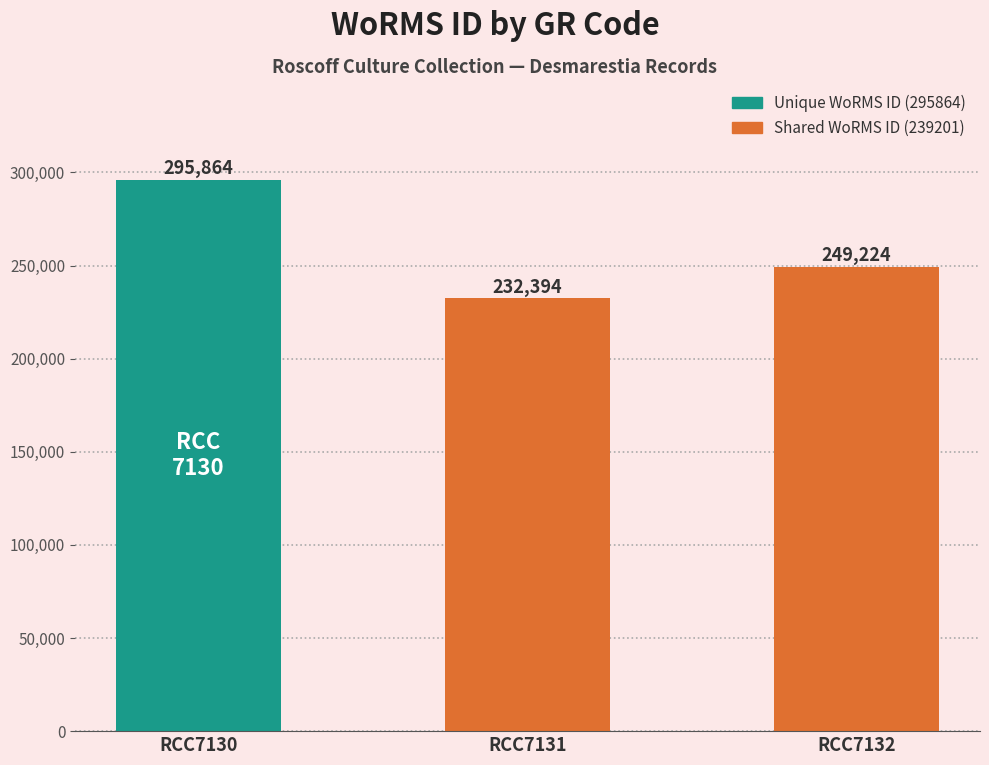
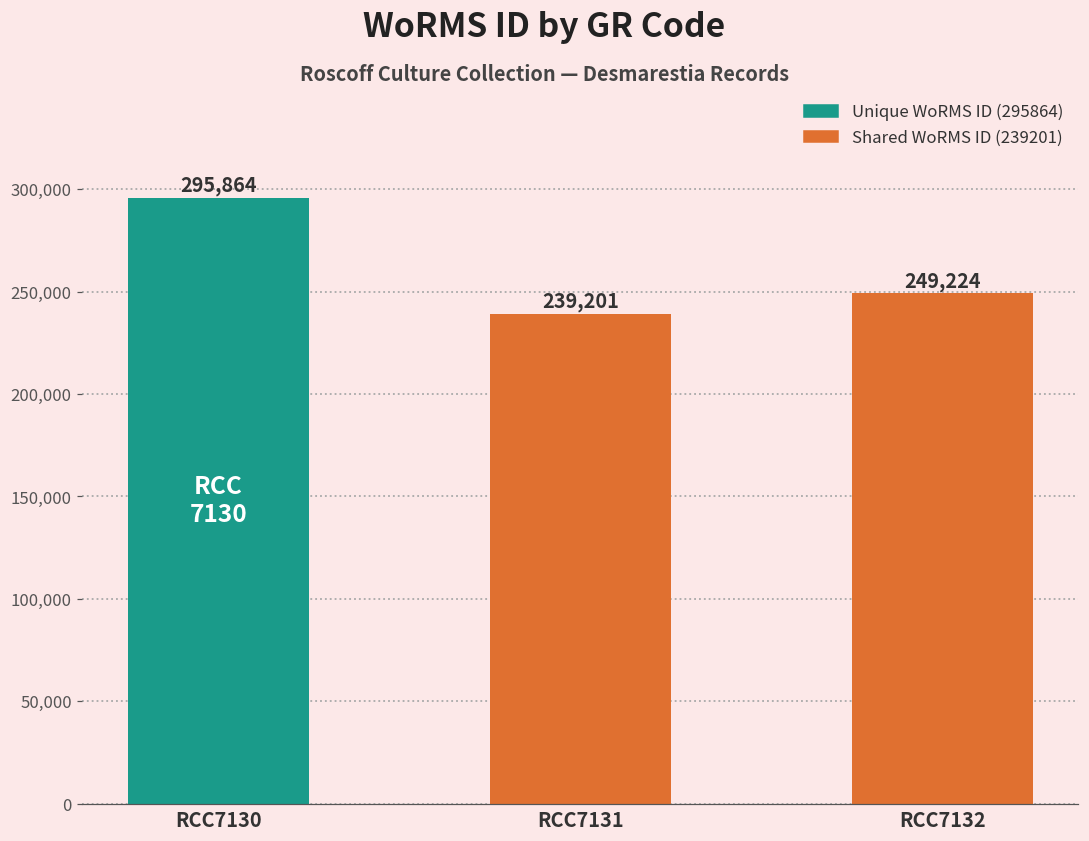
RCC7131: 232,394 -> 239,201
